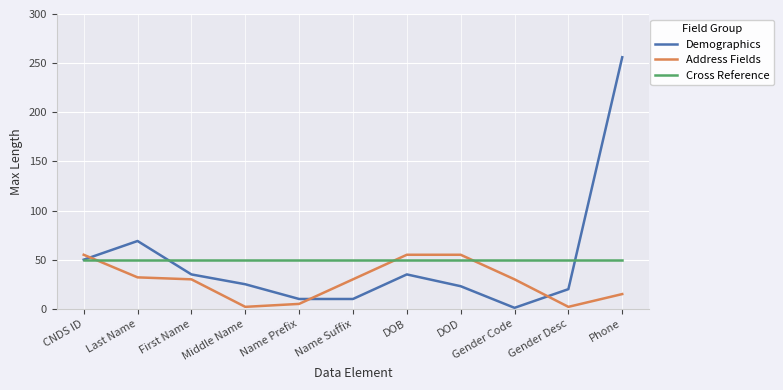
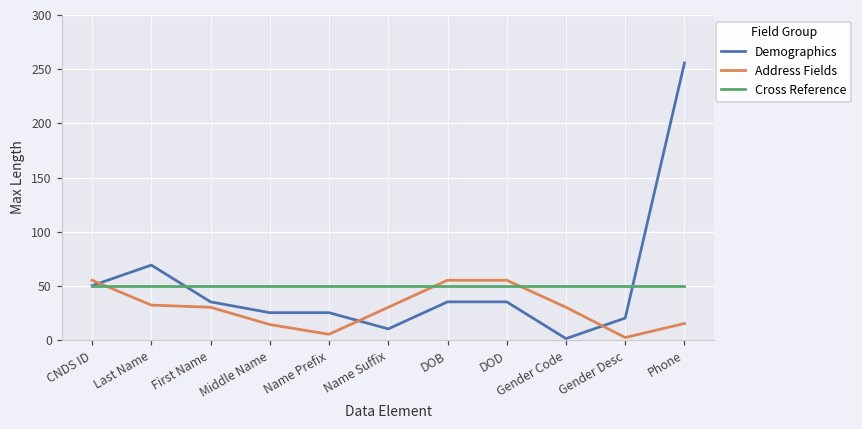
Address Fields, Middle Name: 0 -> 10
Demographics, Name Prefix: 10 -> 30
Demographics, DOD: 20 -> 40
